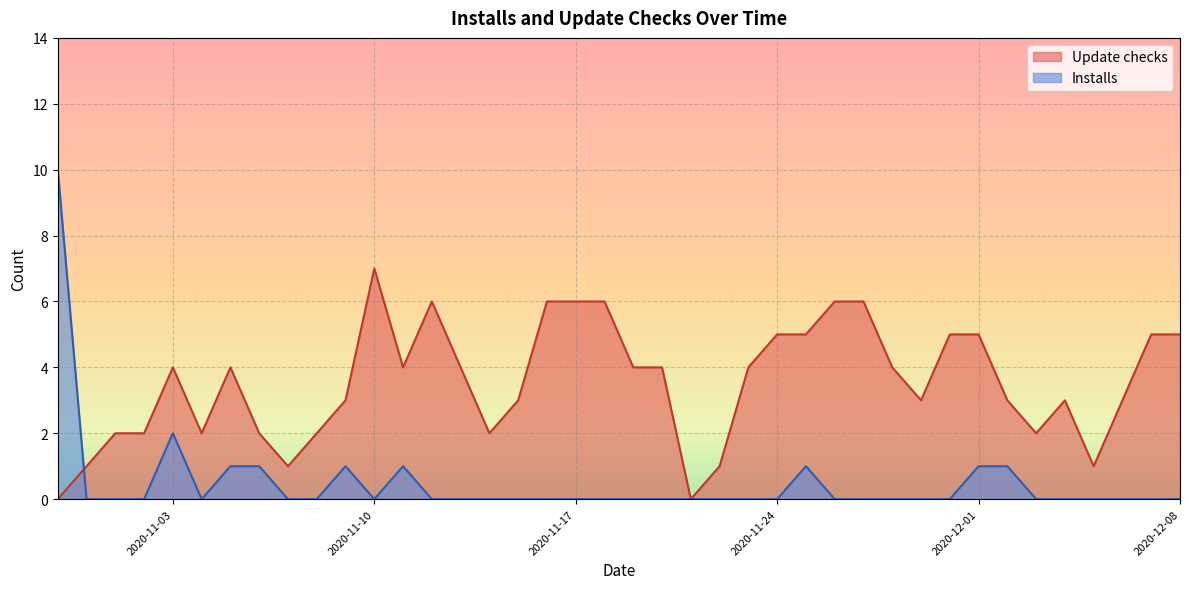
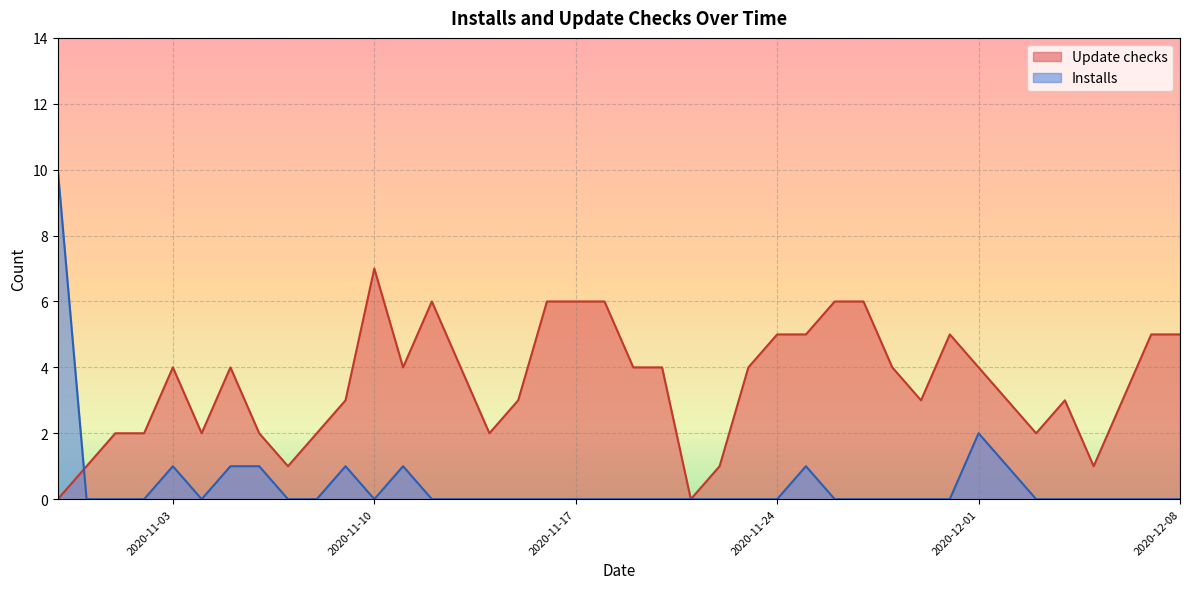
Installs, 2020-11-03: 2 -> 1
Update checks, 2020-12-01: 5 -> 4
Installs, 2020-12-01: 1 -> 2
